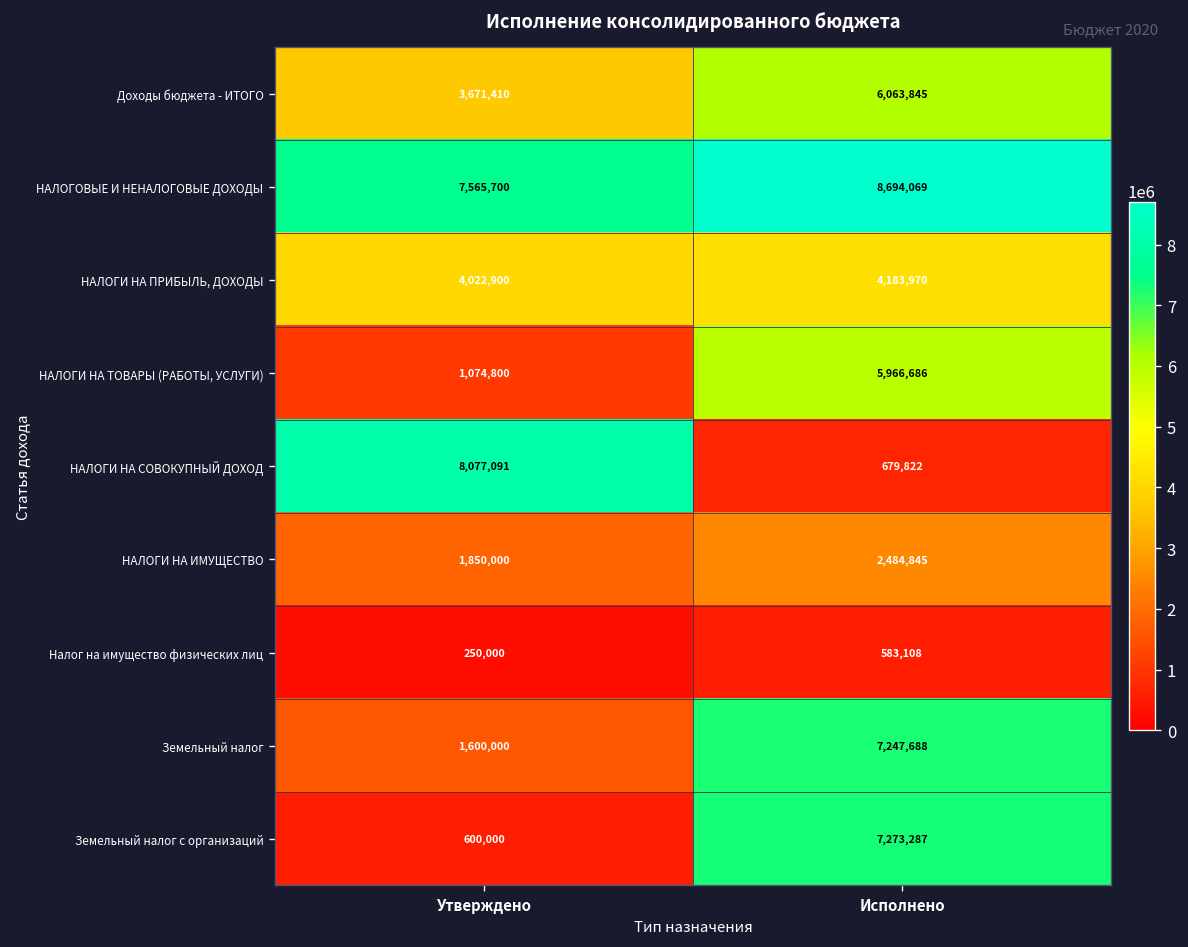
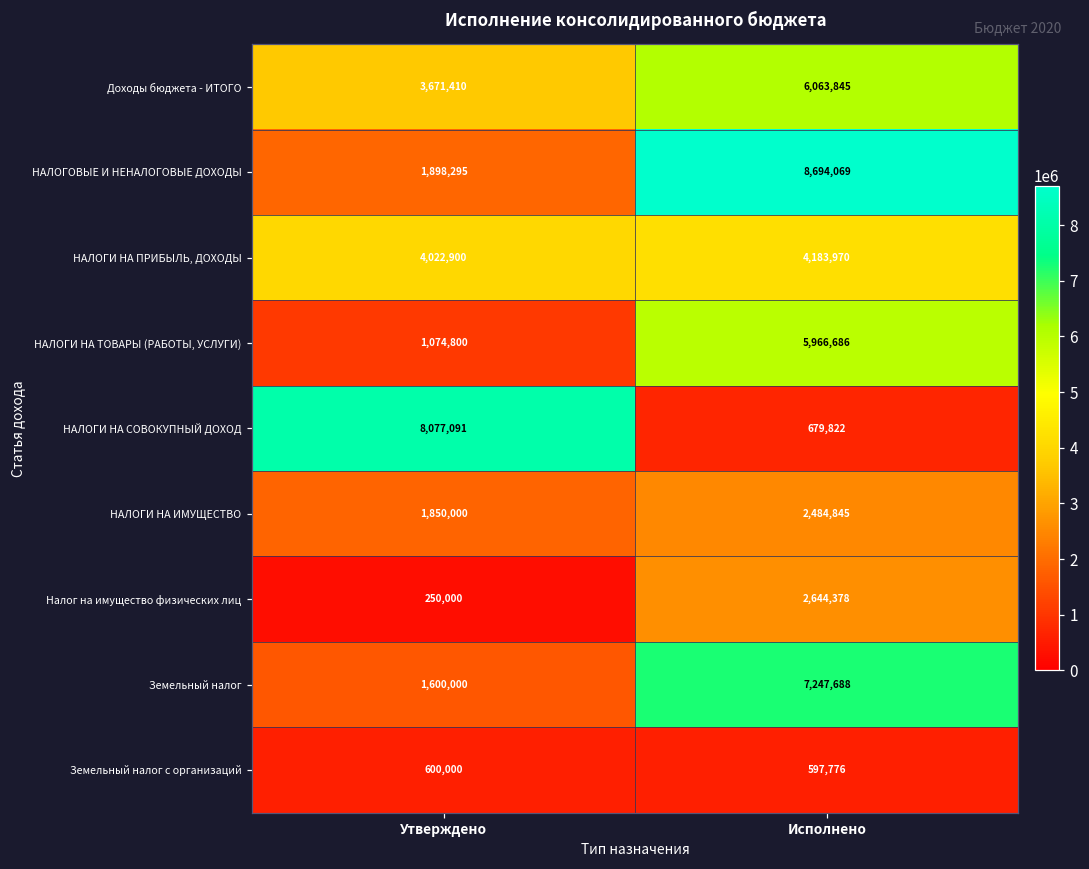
НАЛОГОВЫЕ И НЕНАЛОГОВЫЕ ДОХОДЫ, Утверждено: 7,565,700 -> 1,898,295
Налог на имущество физических лиц, Исполнено: 583,108 -> 2,644,378
Земельный налог с организаций, Исполнено: 7,273,287 -> 597,776
